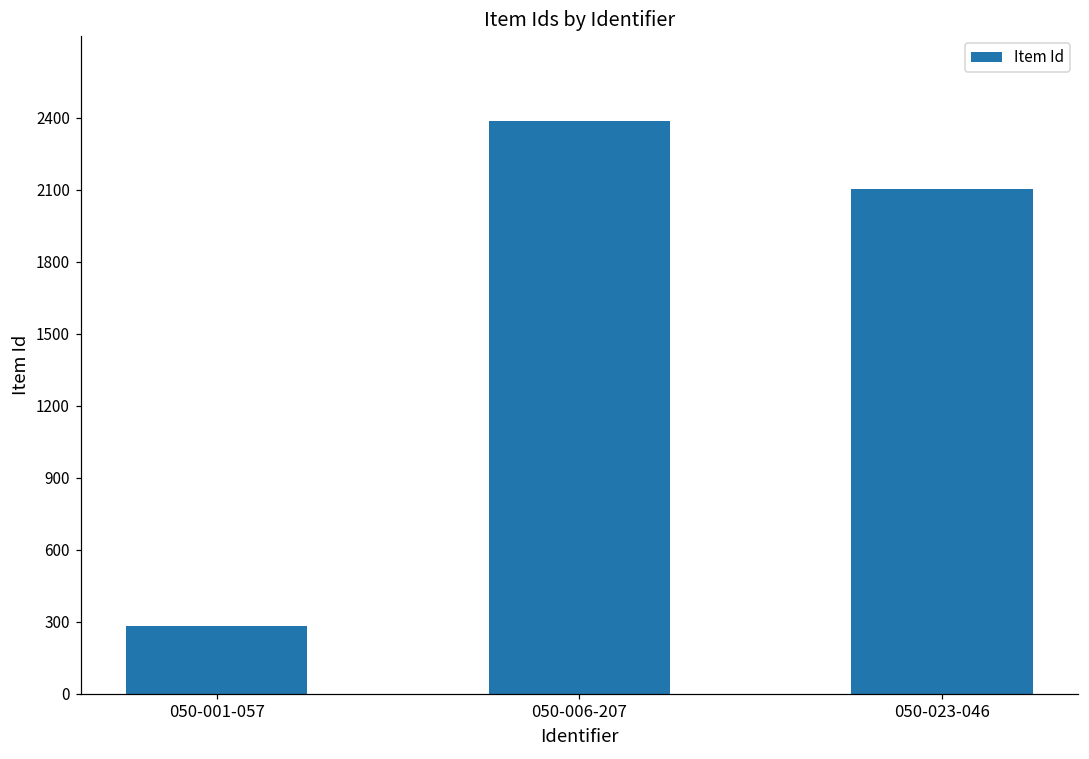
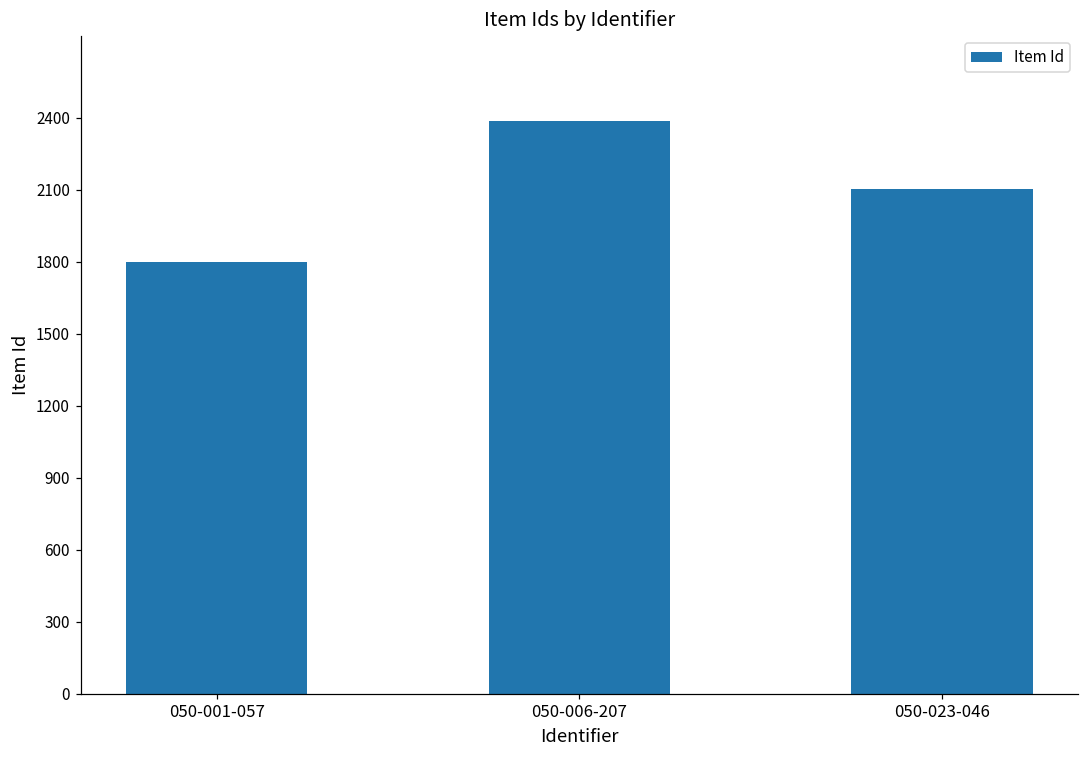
050-001-057: 280 -> 1800
